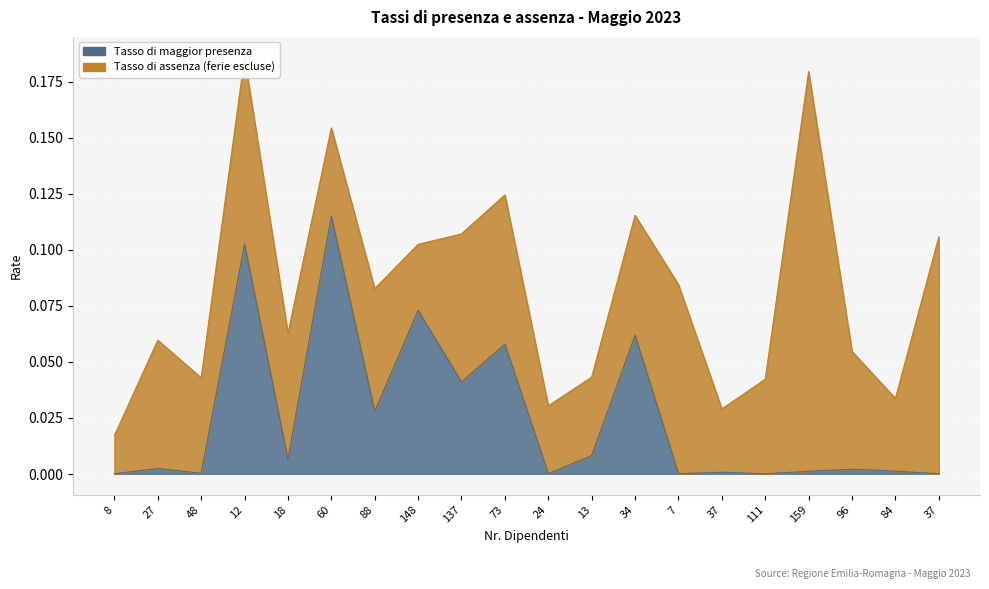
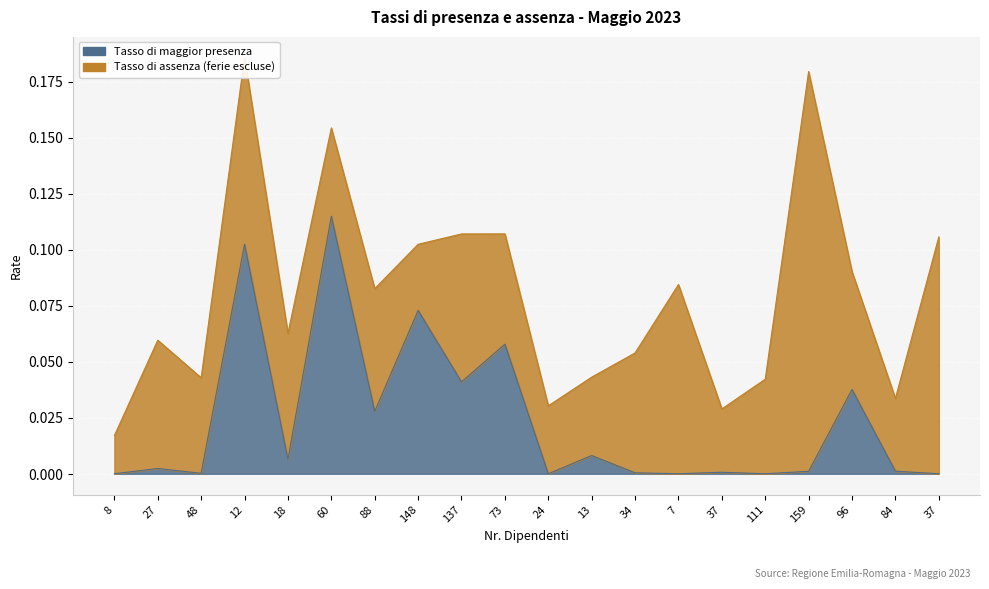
Tasso di assenza (ferie escluse), 73: 0.067 -> 0.049
Tasso di maggior presenza, 34: 0.062 -> 0.000
Tasso di maggior presenza, 96: 0.002 -> 0.038
